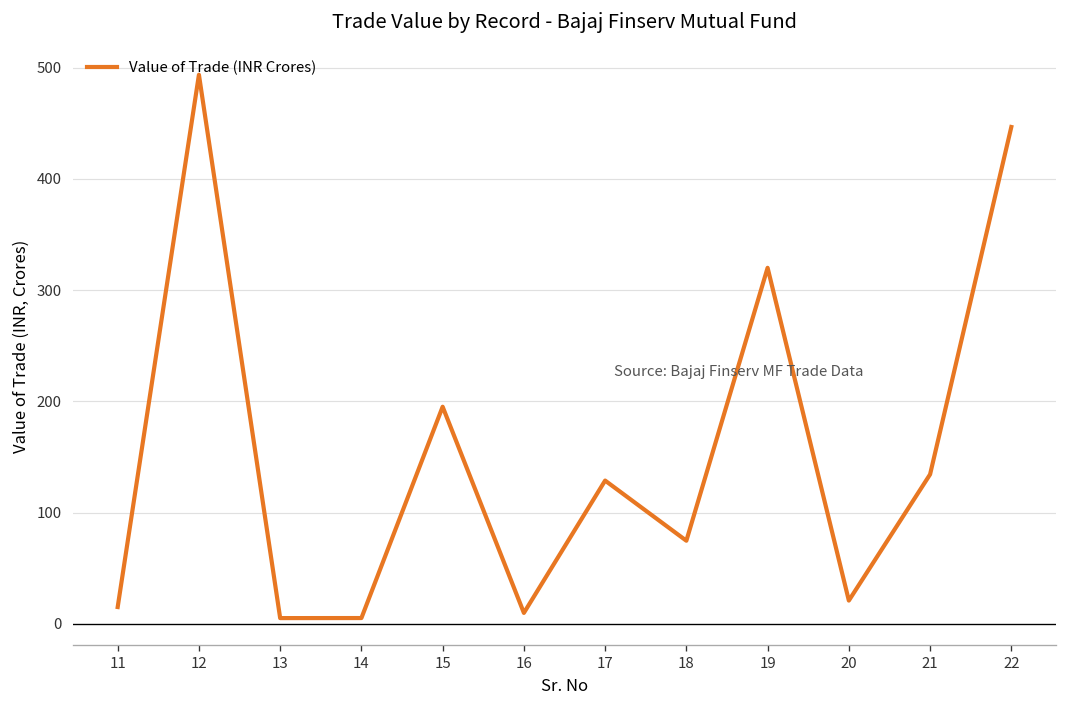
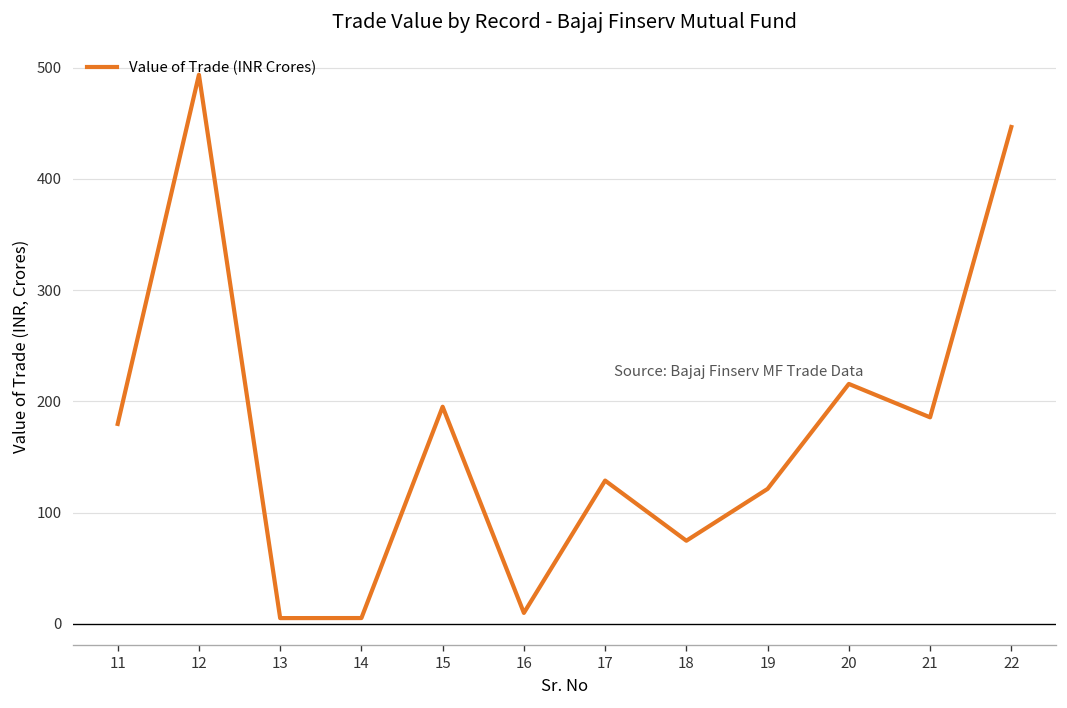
11: 10 -> 180
19: 320 -> 120
20: 20 -> 220
21: 130 -> 190
